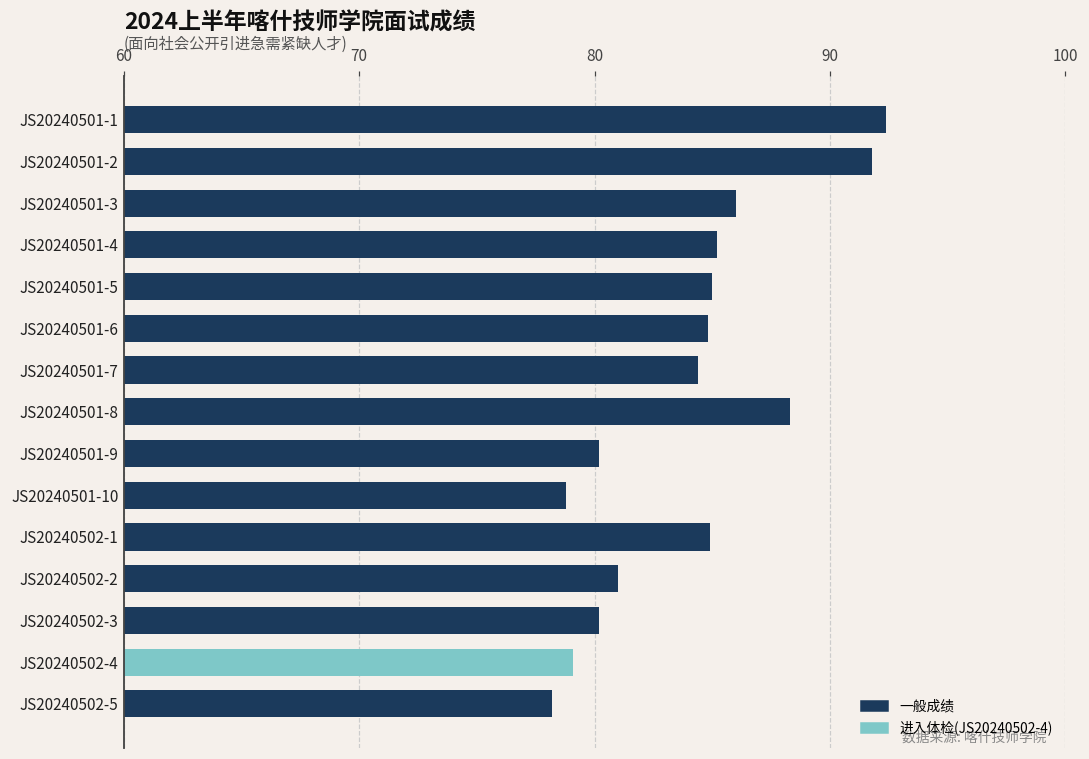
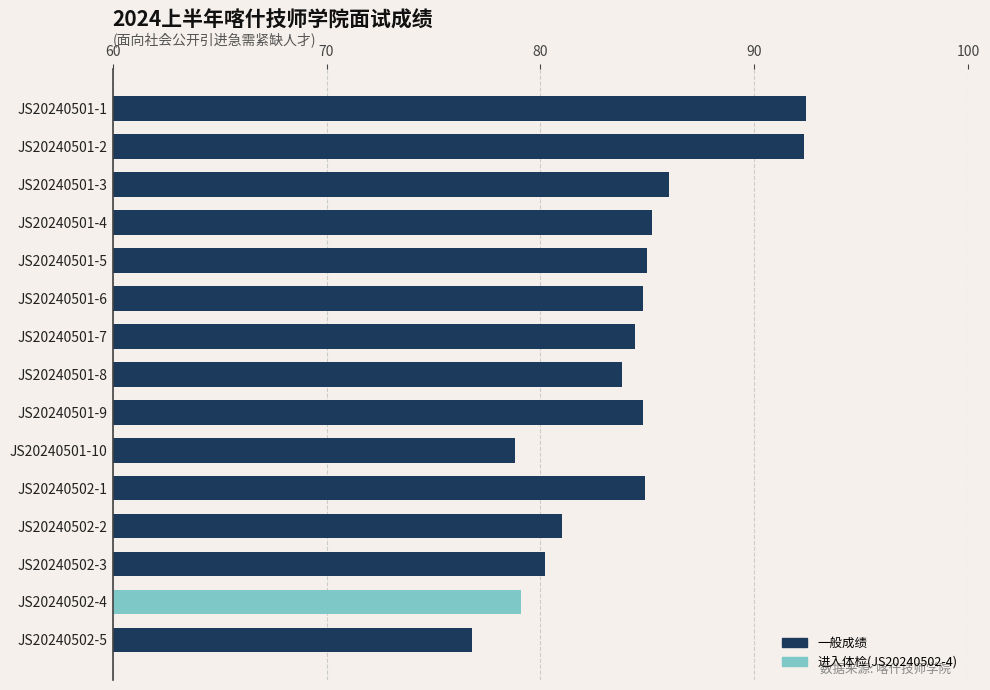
JS20240501-2: 91.8 -> 92.3
JS20240501-8: 88.3 -> 83.8
JS20240501-9: 80.2 -> 84.8
JS20240502-5: 78.2 -> 76.8
